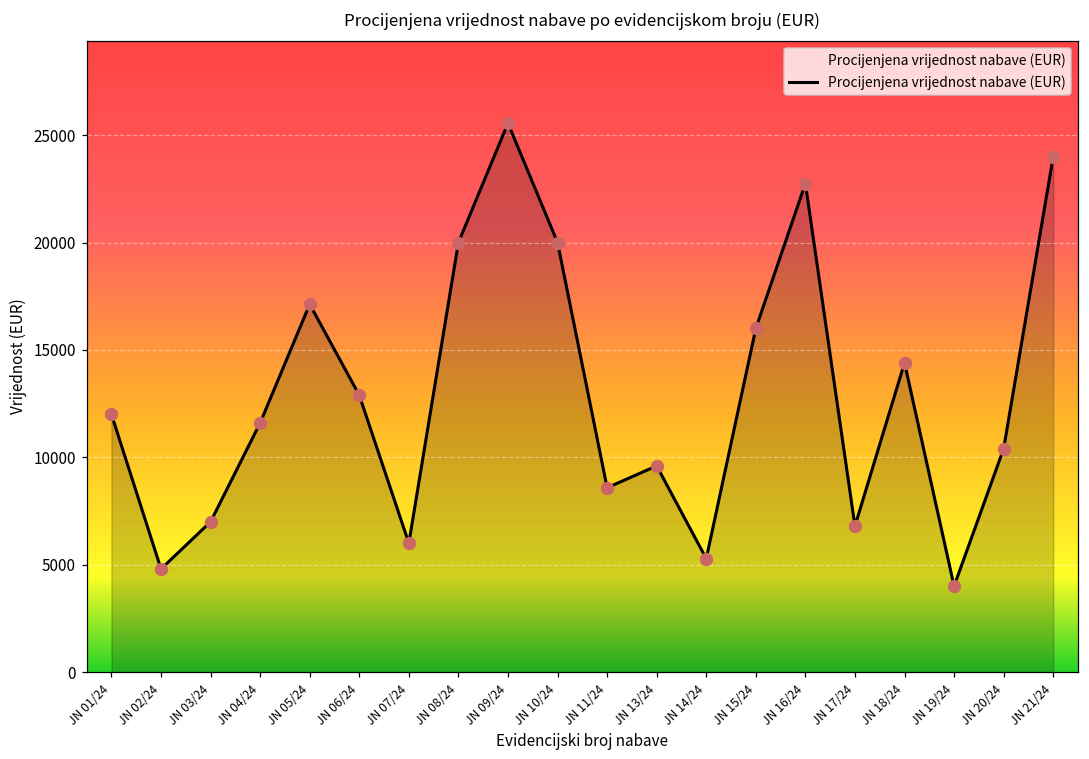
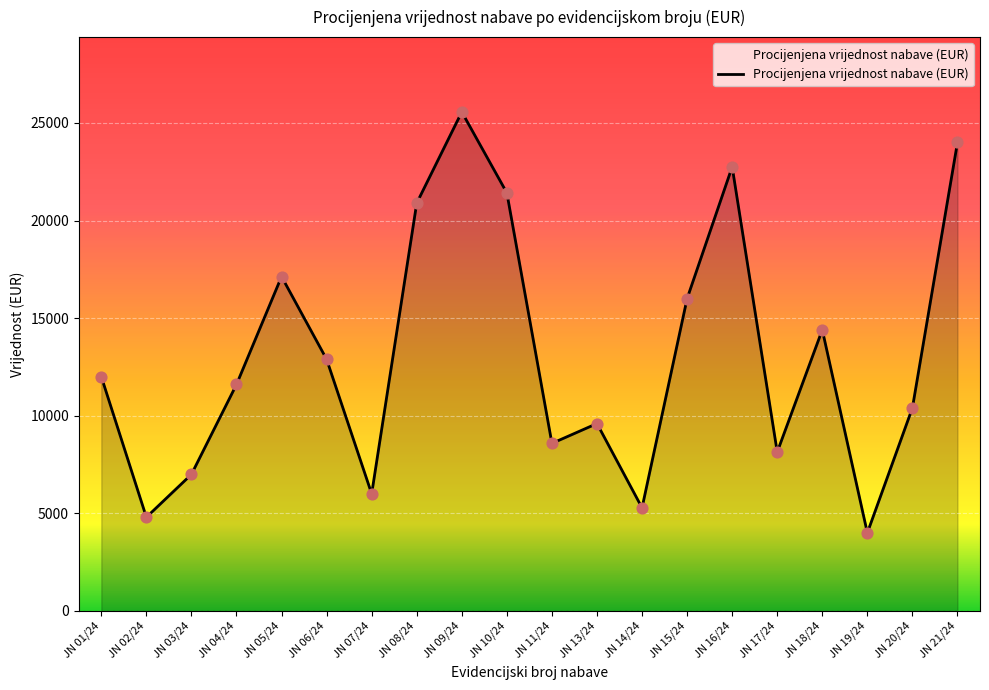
JN 08/24: 20000 -> 20900
JN 10/24: 20000 -> 21400
JN 17/24: 6800 -> 8100
